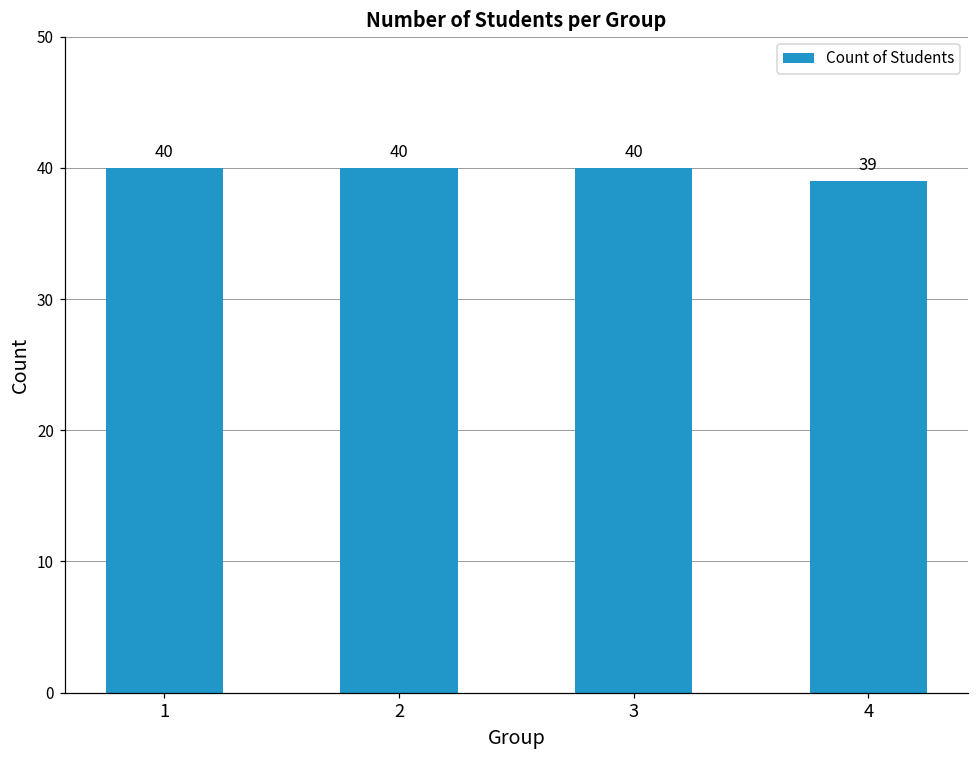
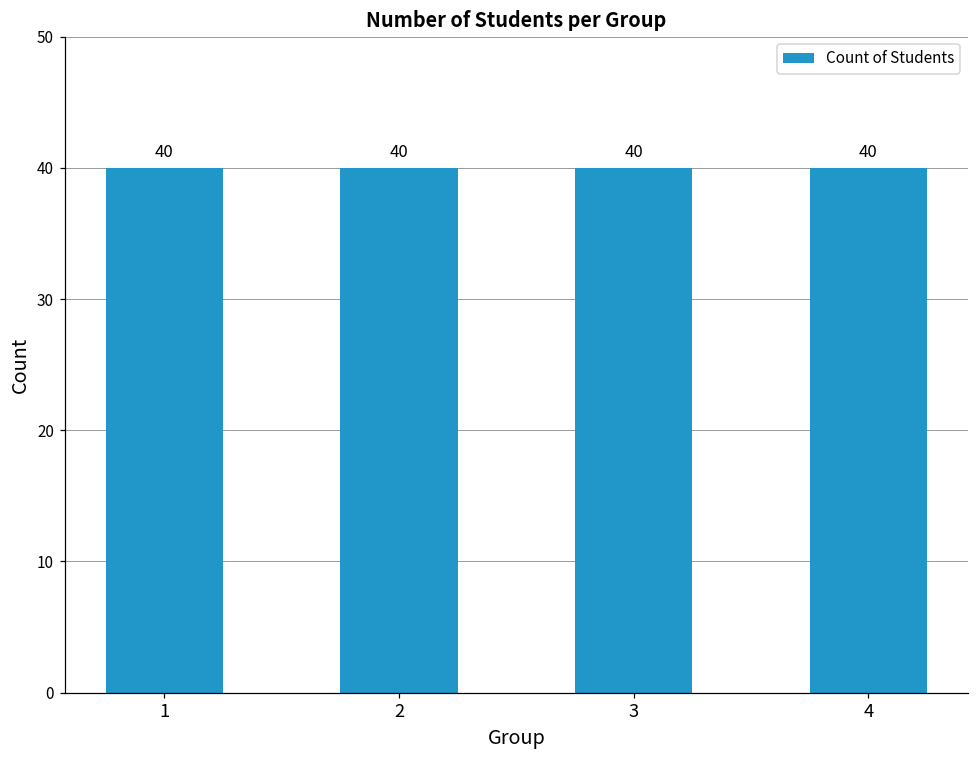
4: 39 -> 40
